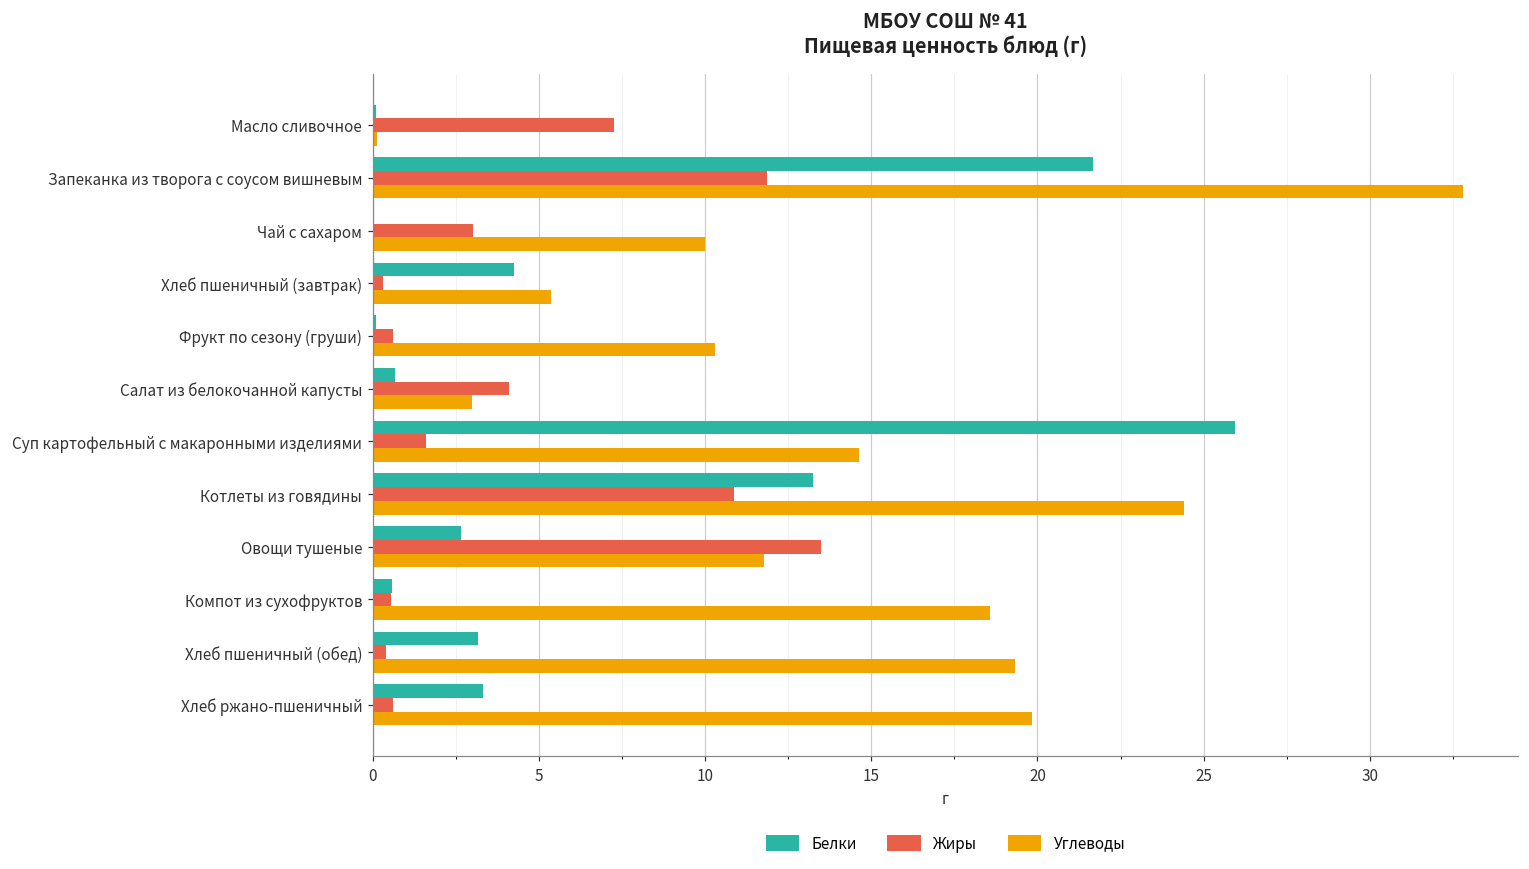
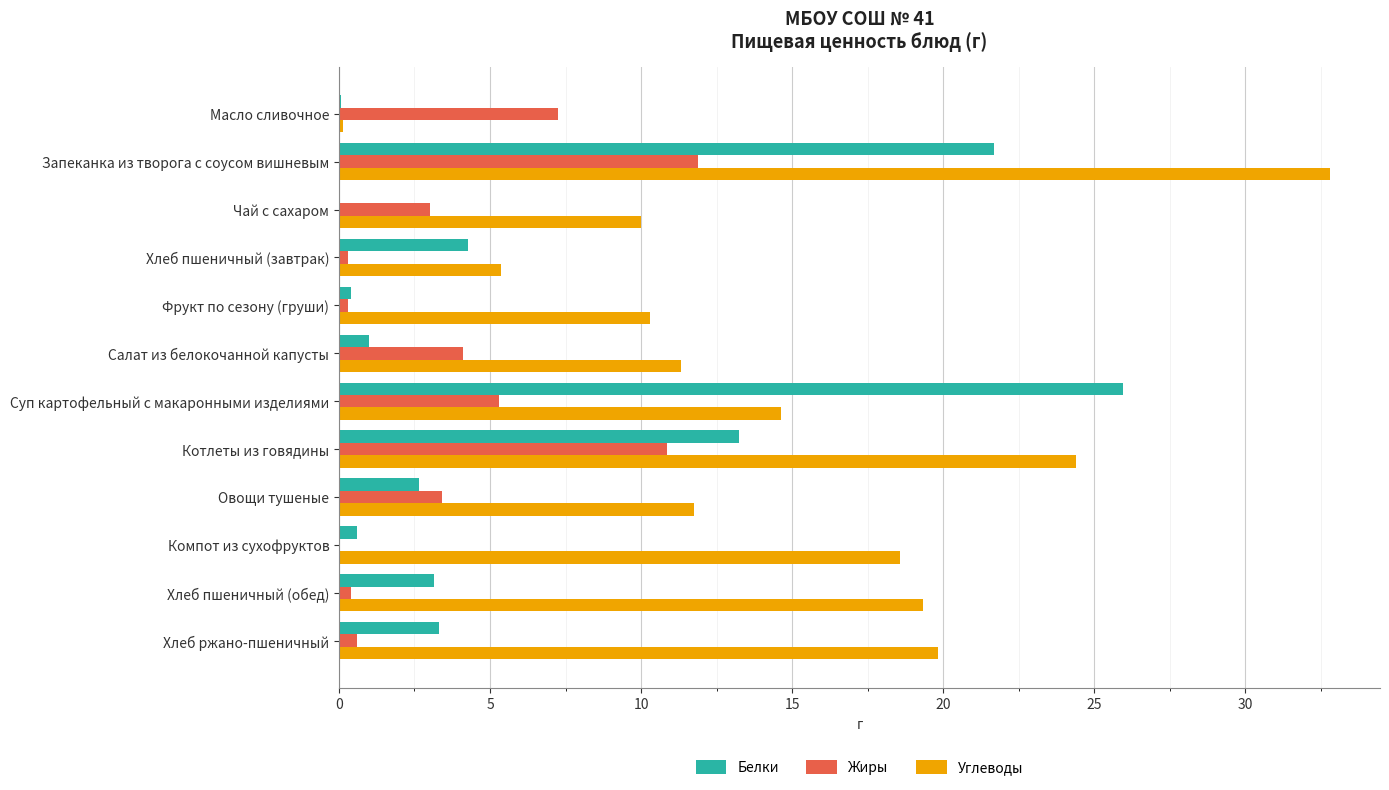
Белки, Фрукт по сезону (груши): 0.1 -> 0.4
Жиры, Фрукт по сезону (груши): 0.6 -> 0.3
Белки, Салат из белокочанной капусты: 0.7 -> 1.0
Углеводы, Салат из белокочанной капусты: 3.0 -> 11.3
Жиры, Суп картофельный с макаронными изделиями: 1.6 -> 5.3
Жиры, Овощи тушеные: 13.5 -> 3.4
Жиры, Компот из сухофруктов: 0.5 -> 0.1
